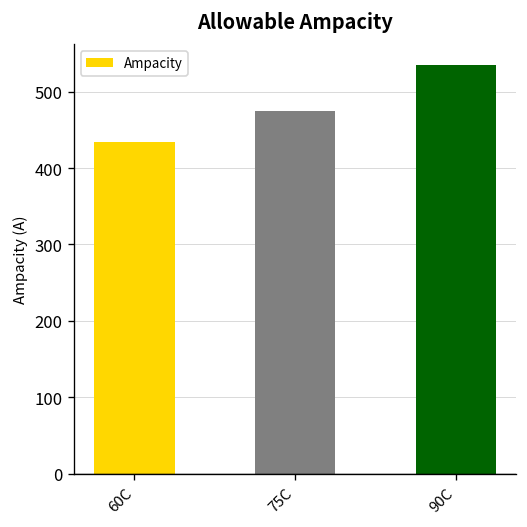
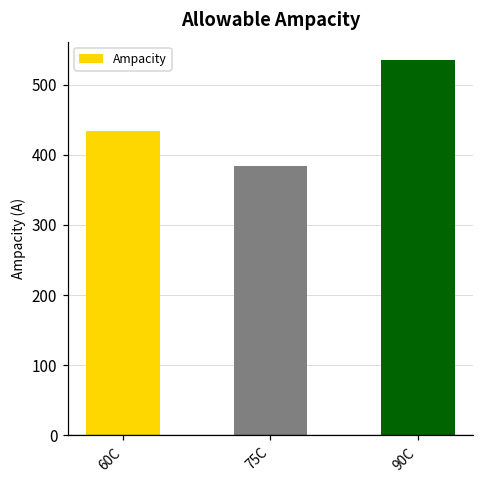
75C: 480 -> 380
